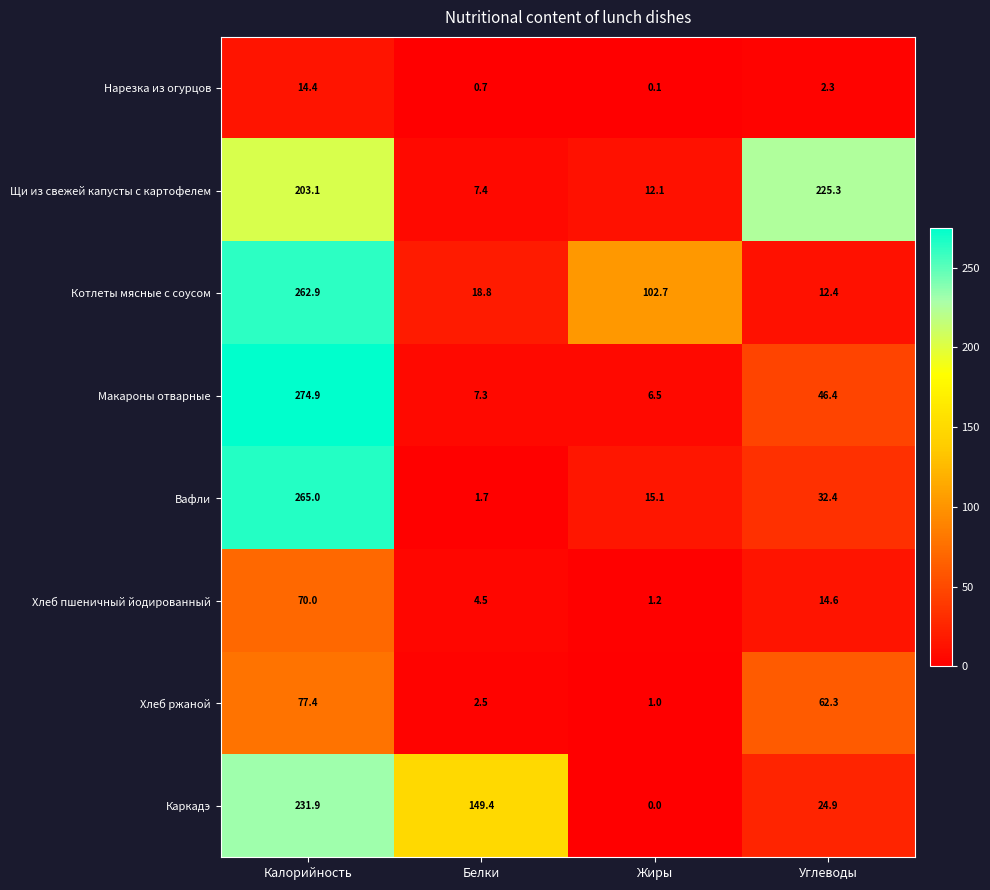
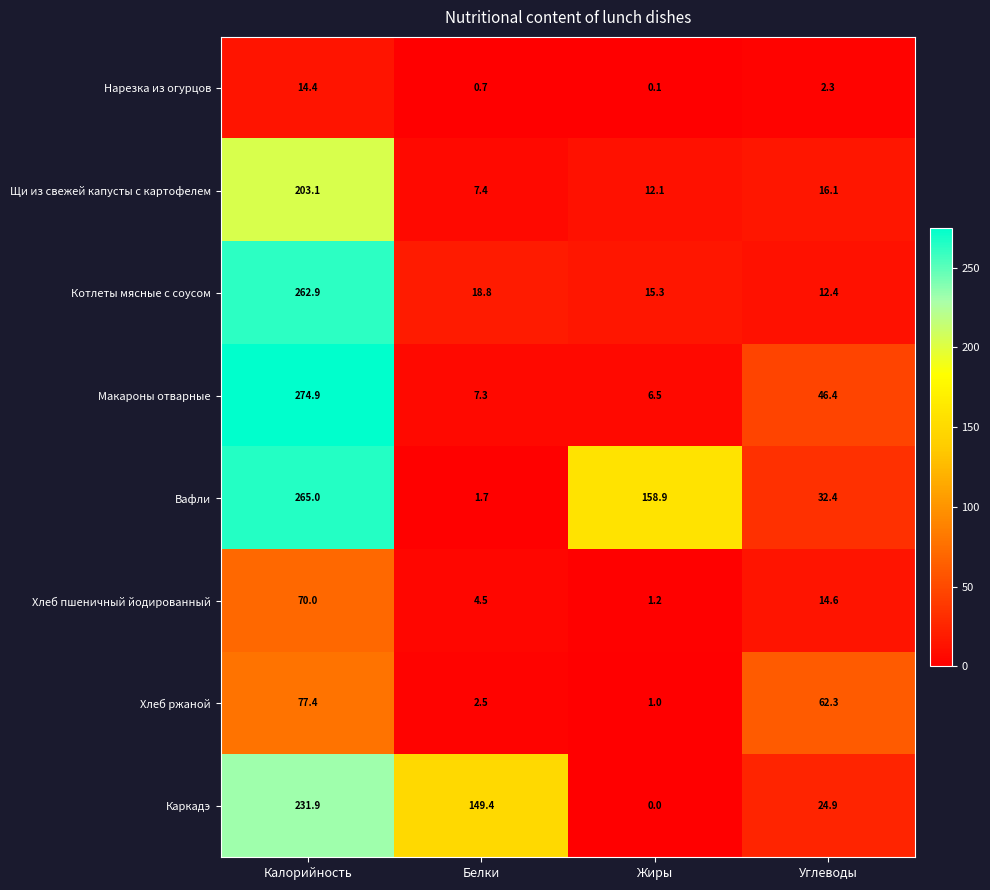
Щи из свежей капусты с картофелем, Углеводы: 225.3 -> 16.1
Котлеты мясные с соусом, Жиры: 102.7 -> 15.3
Вафли, Жиры: 15.1 -> 158.9
